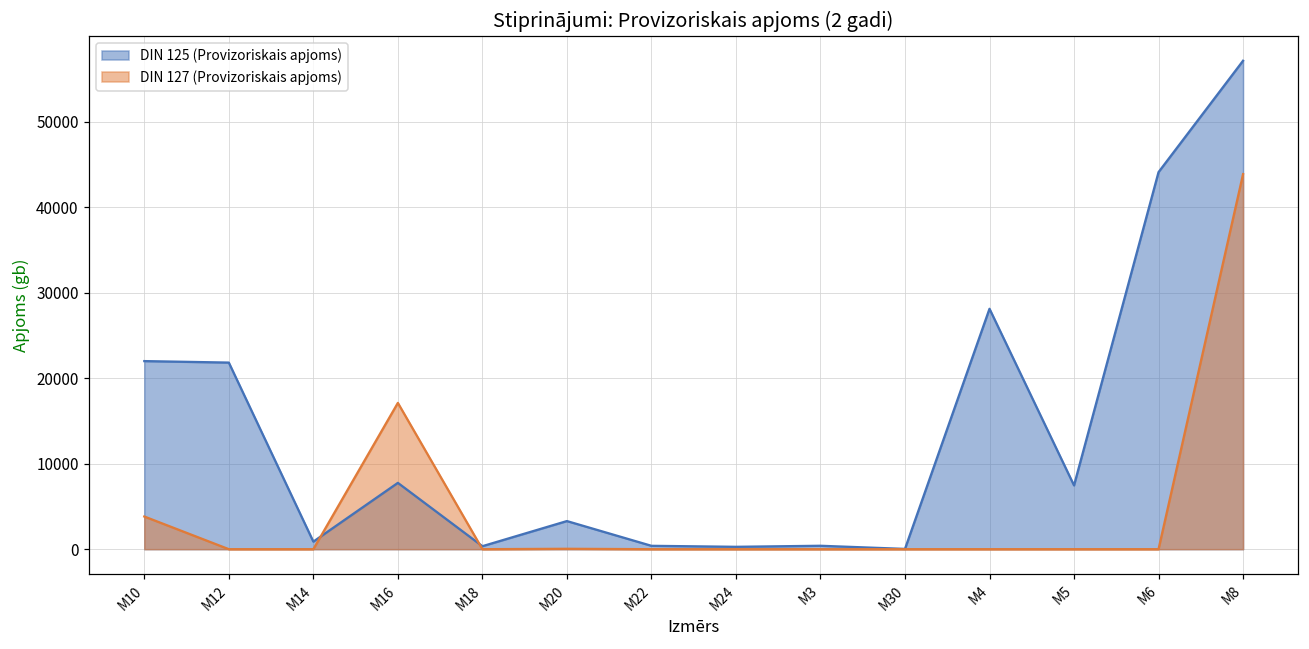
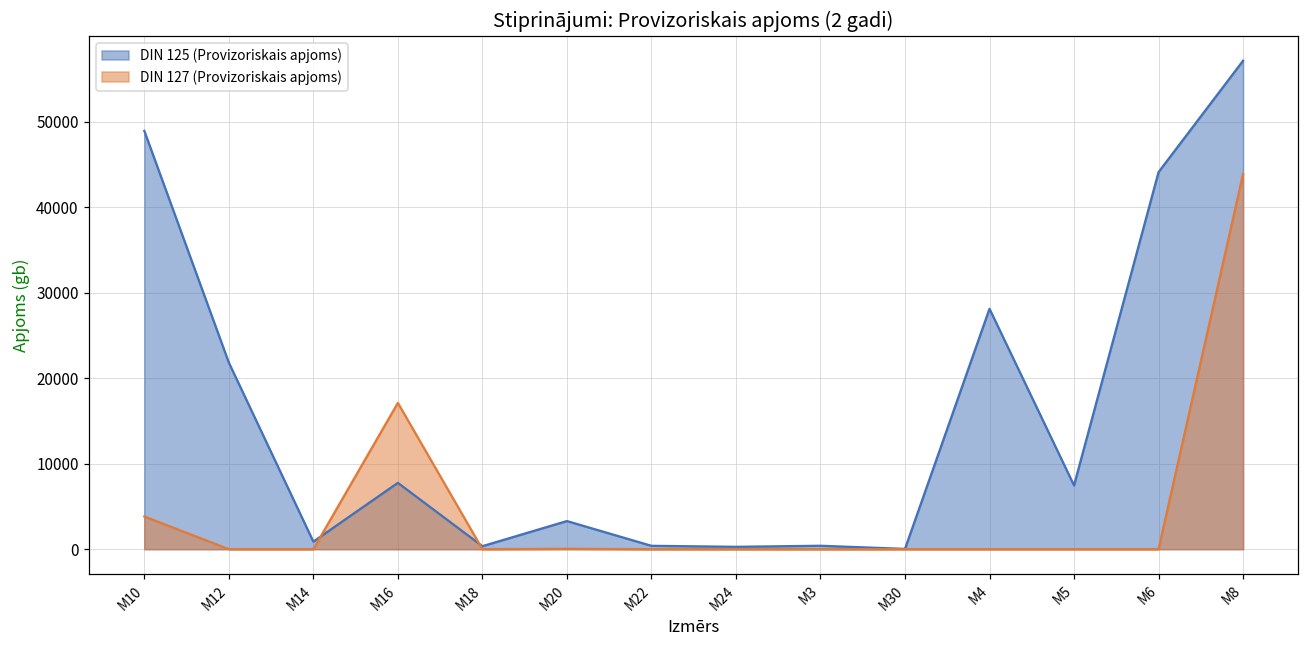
DIN 125 (Provizoriskais apjoms), M10: 22000 -> 49000
